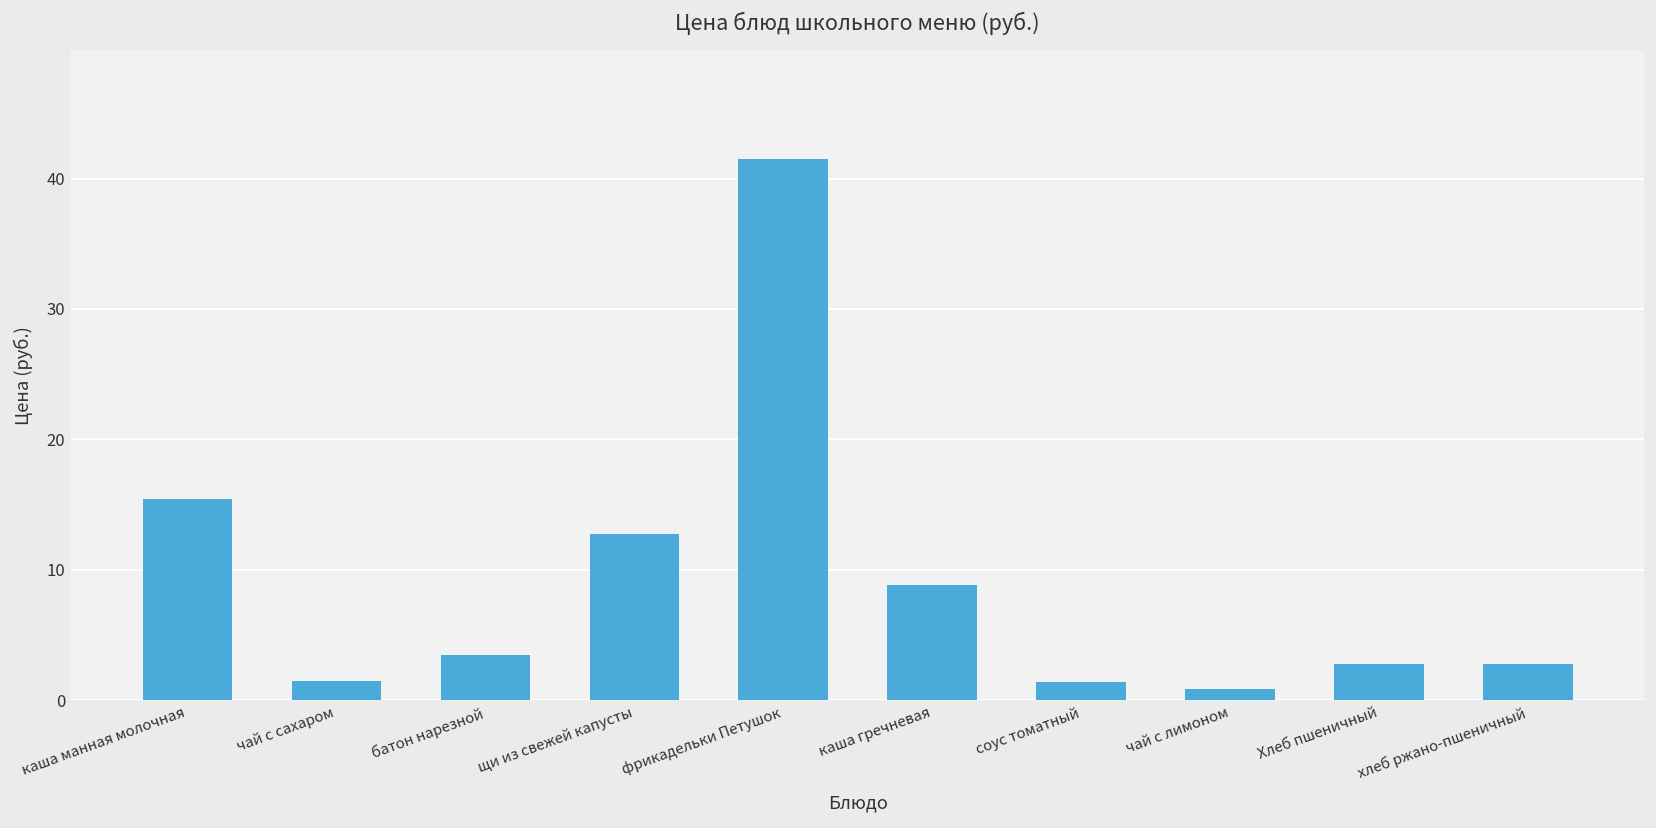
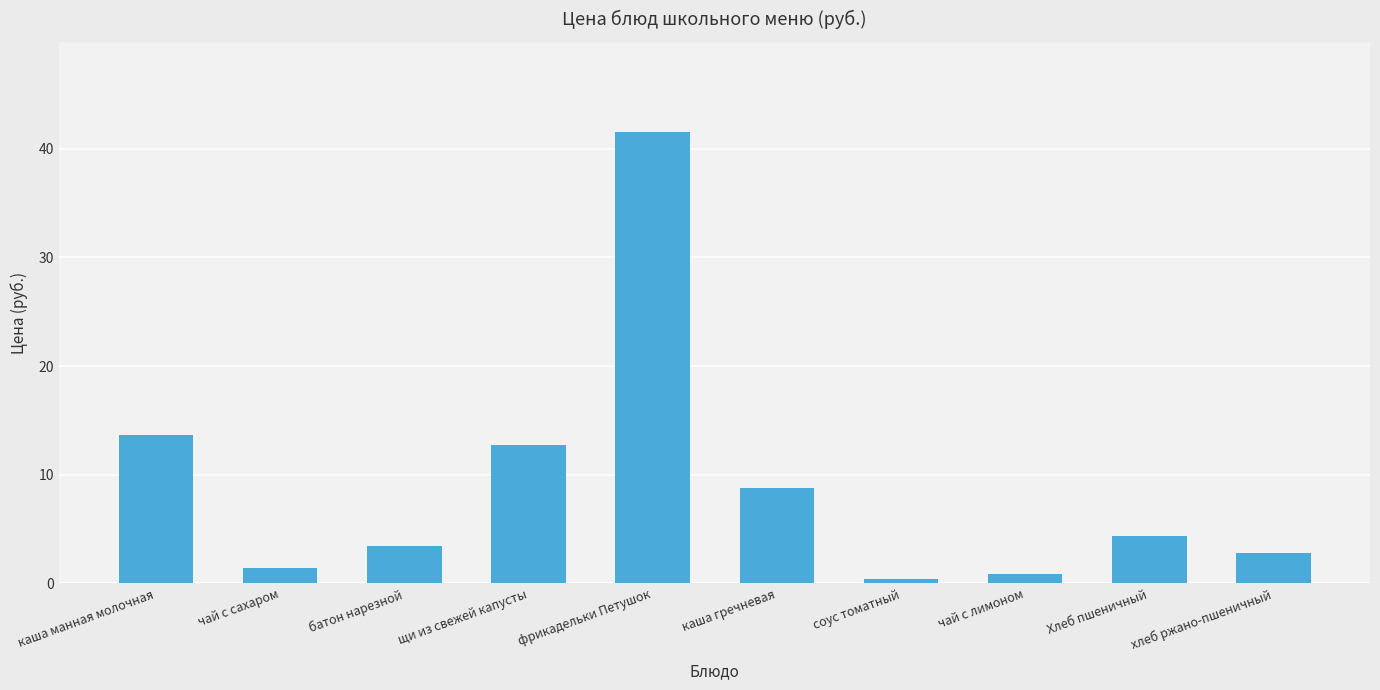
каша манная молочная: 15.4 -> 13.7
соус томатный: 1.4 -> 0.4
Хлеб пшеничный: 2.8 -> 4.4
